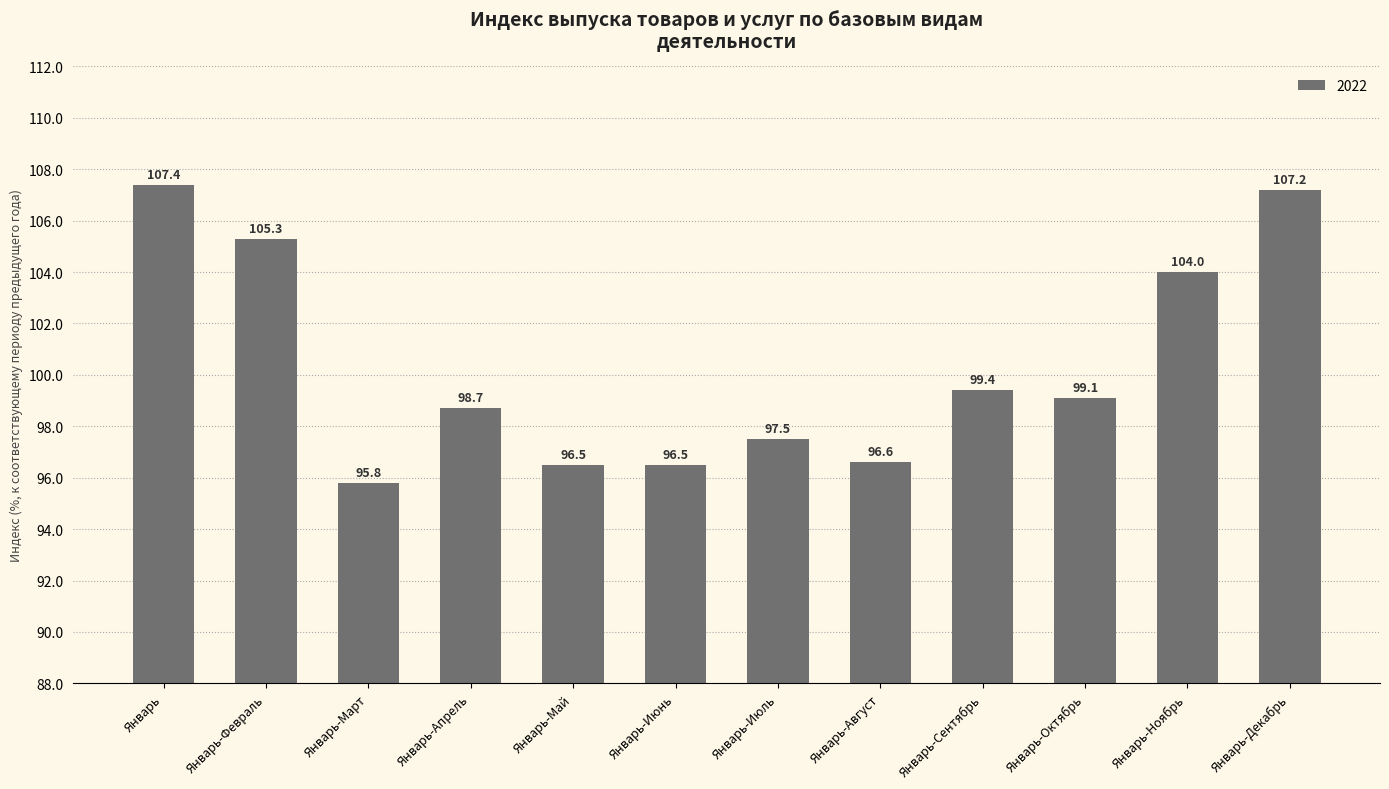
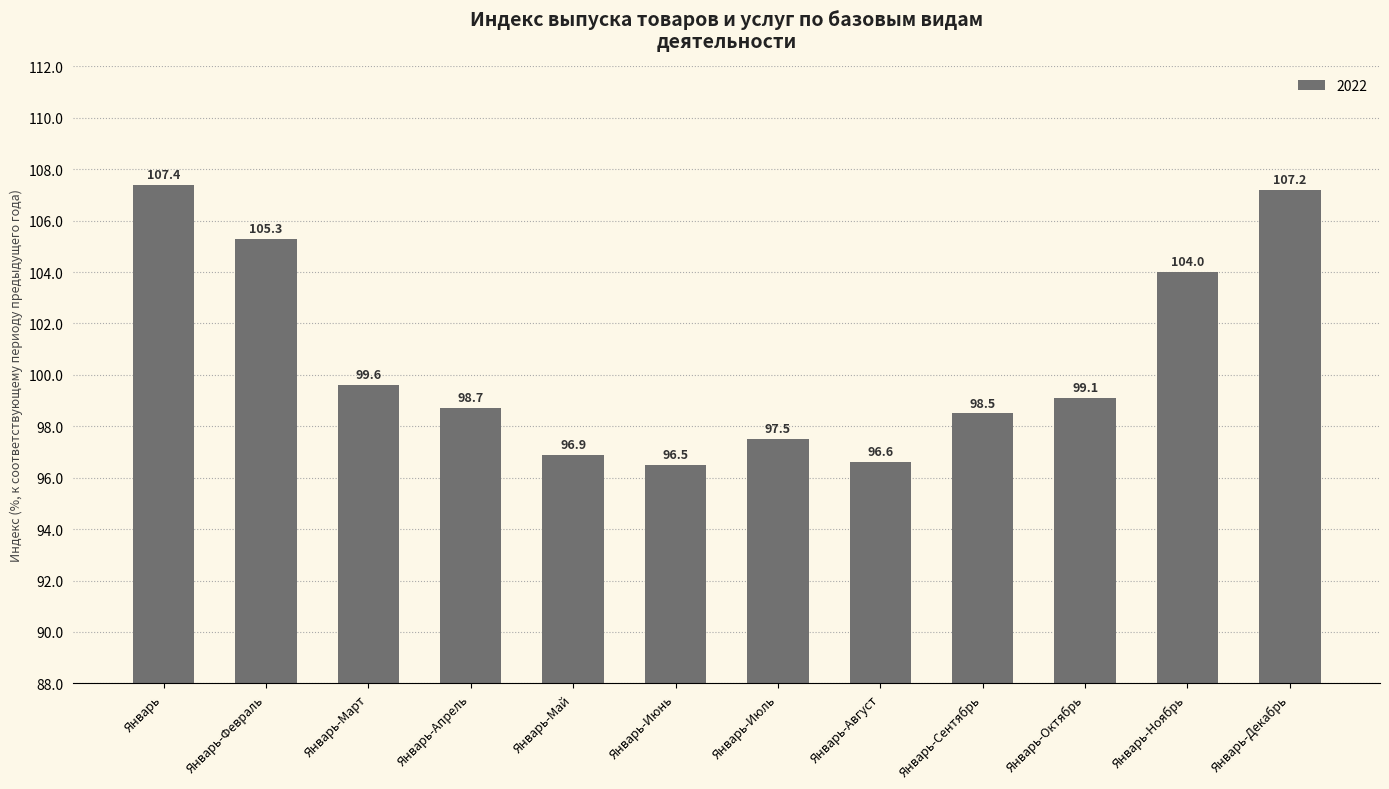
Январь-Март: 95.8 -> 99.6
Январь-Май: 96.5 -> 96.9
Январь-Сентябрь: 99.4 -> 98.5
